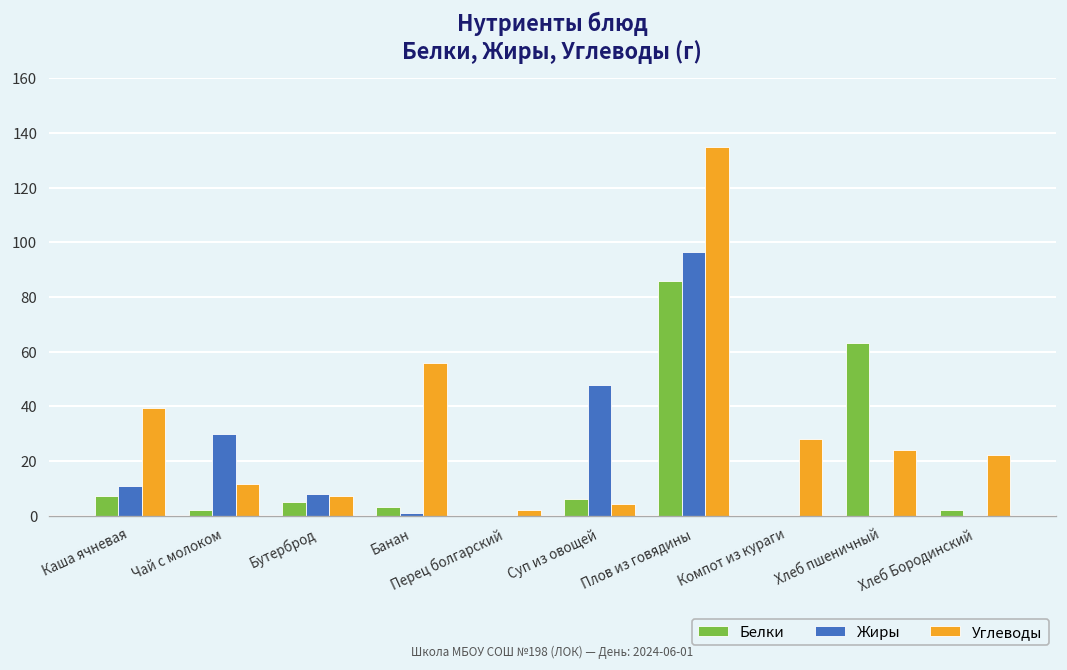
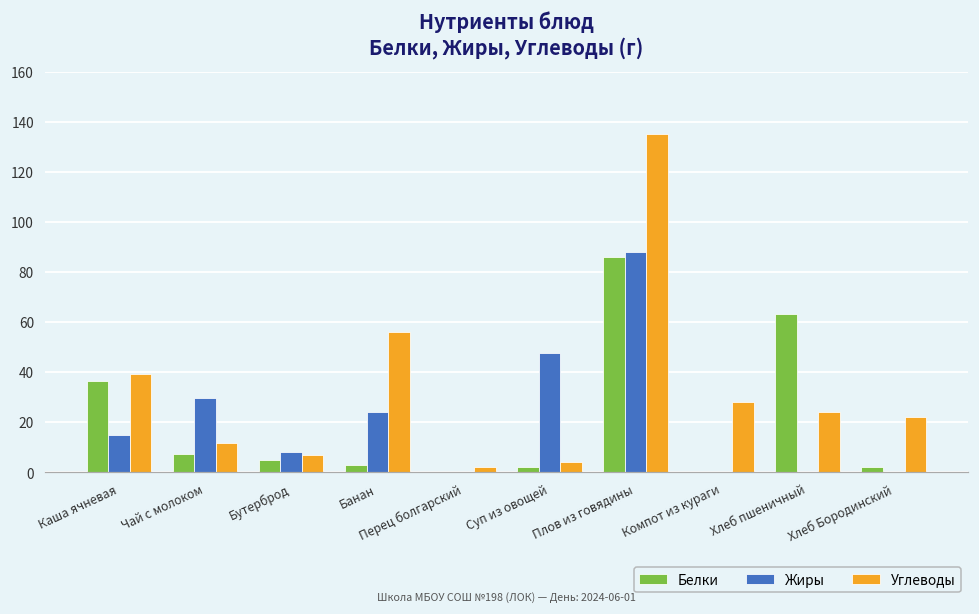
Белки, Каша ячневая: 7 -> 36
Жиры, Каша ячневая: 11 -> 15
Белки, Чай с молоком: 2 -> 7
Жиры, Банан: 1 -> 24
Белки, Суп из овощей: 6 -> 2
Жиры, Плов из говядины: 97 -> 88
